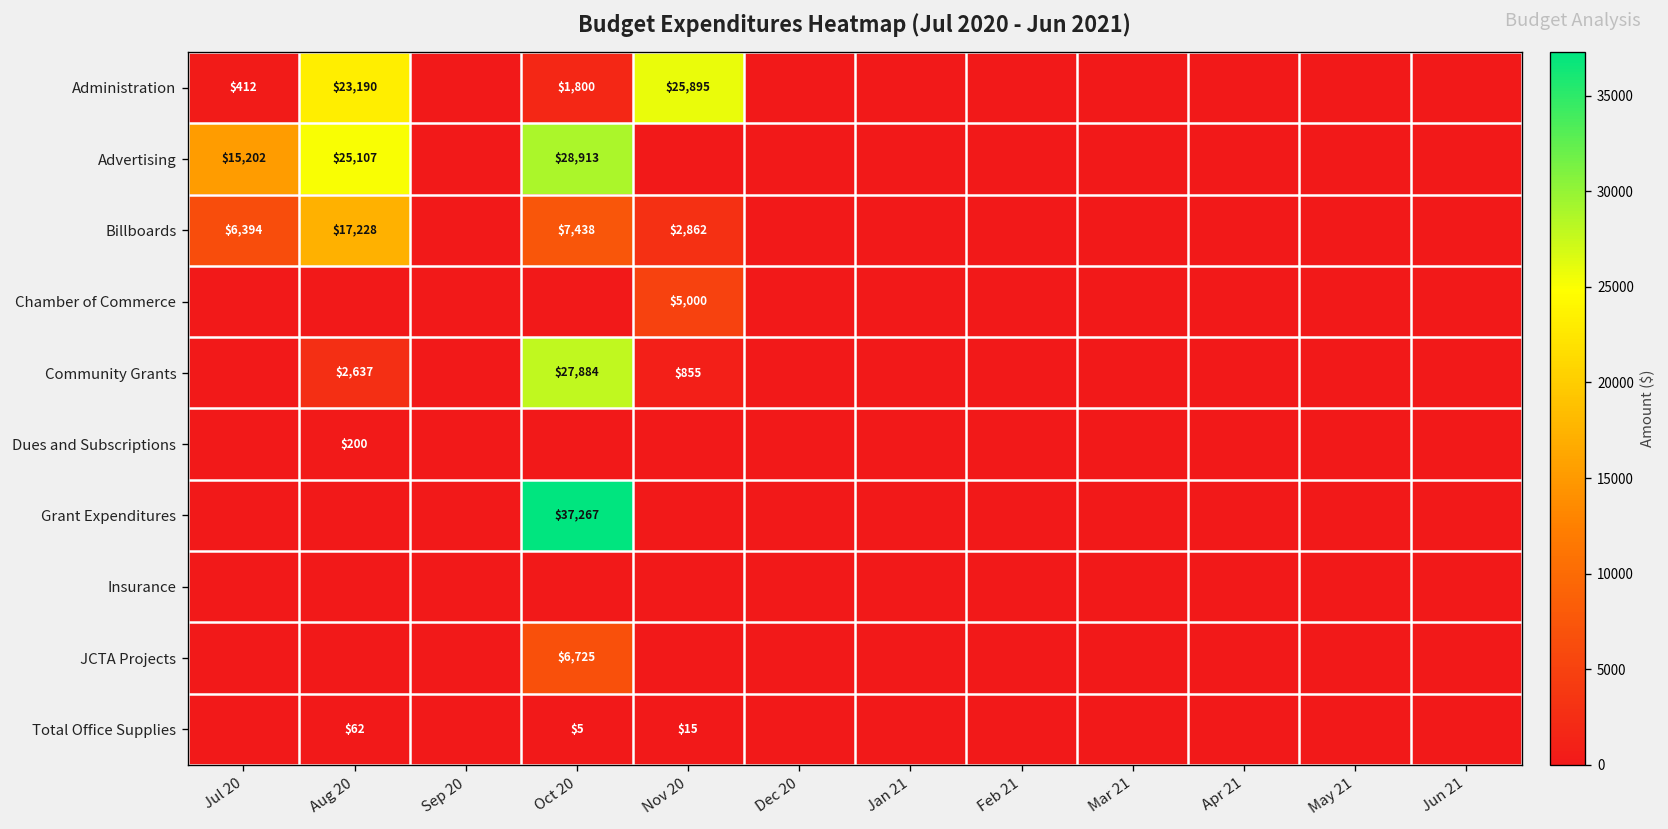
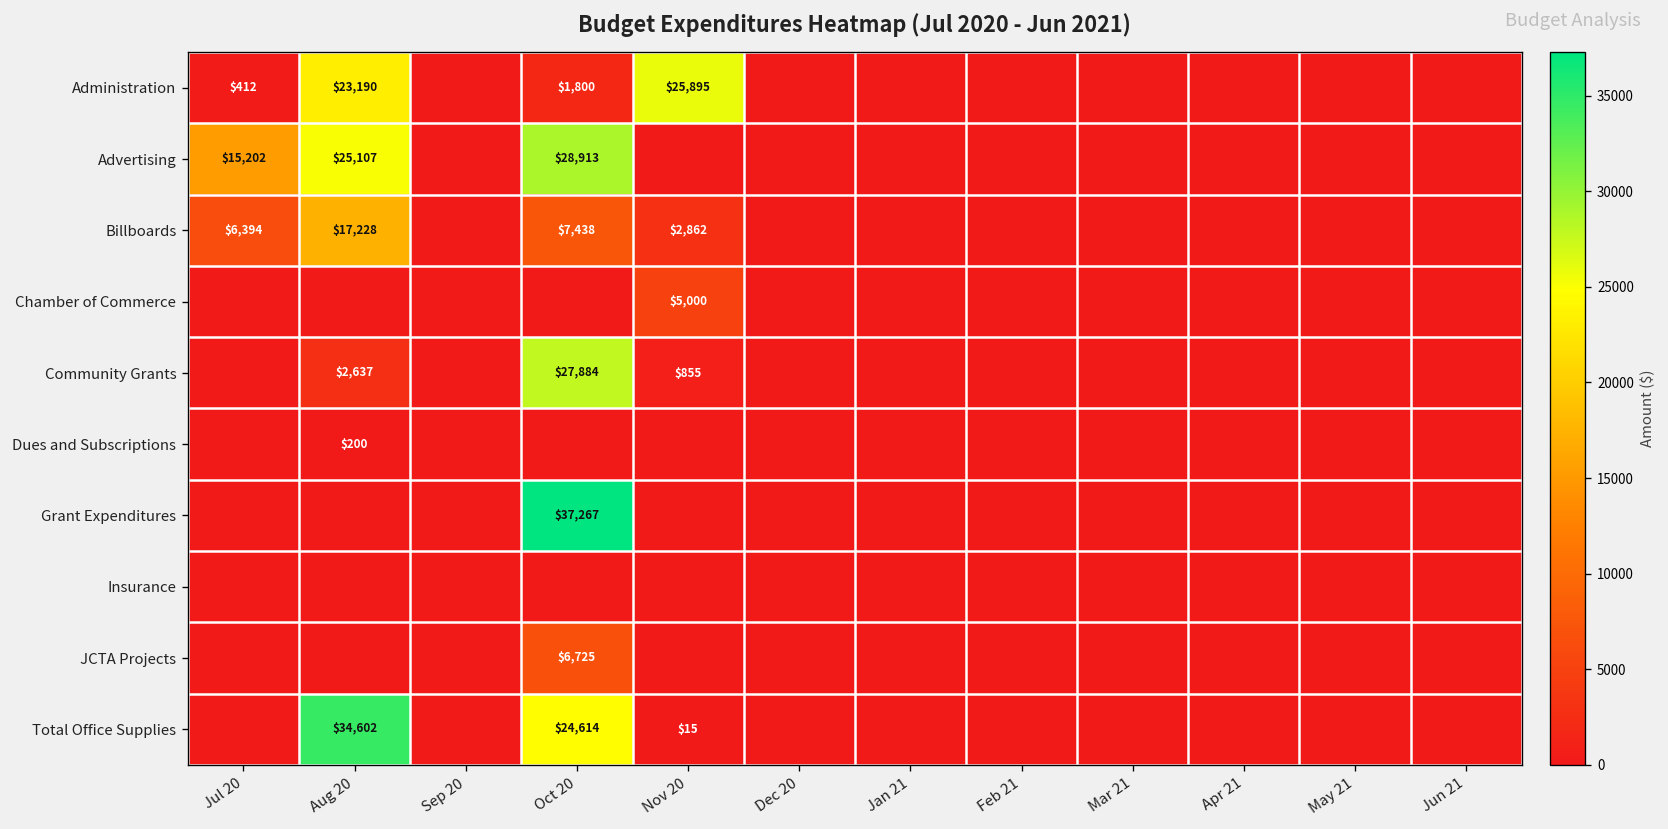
Total Office Supplies, Aug 20: $62 -> $34,602
Total Office Supplies, Oct 20: $5 -> $24,614
